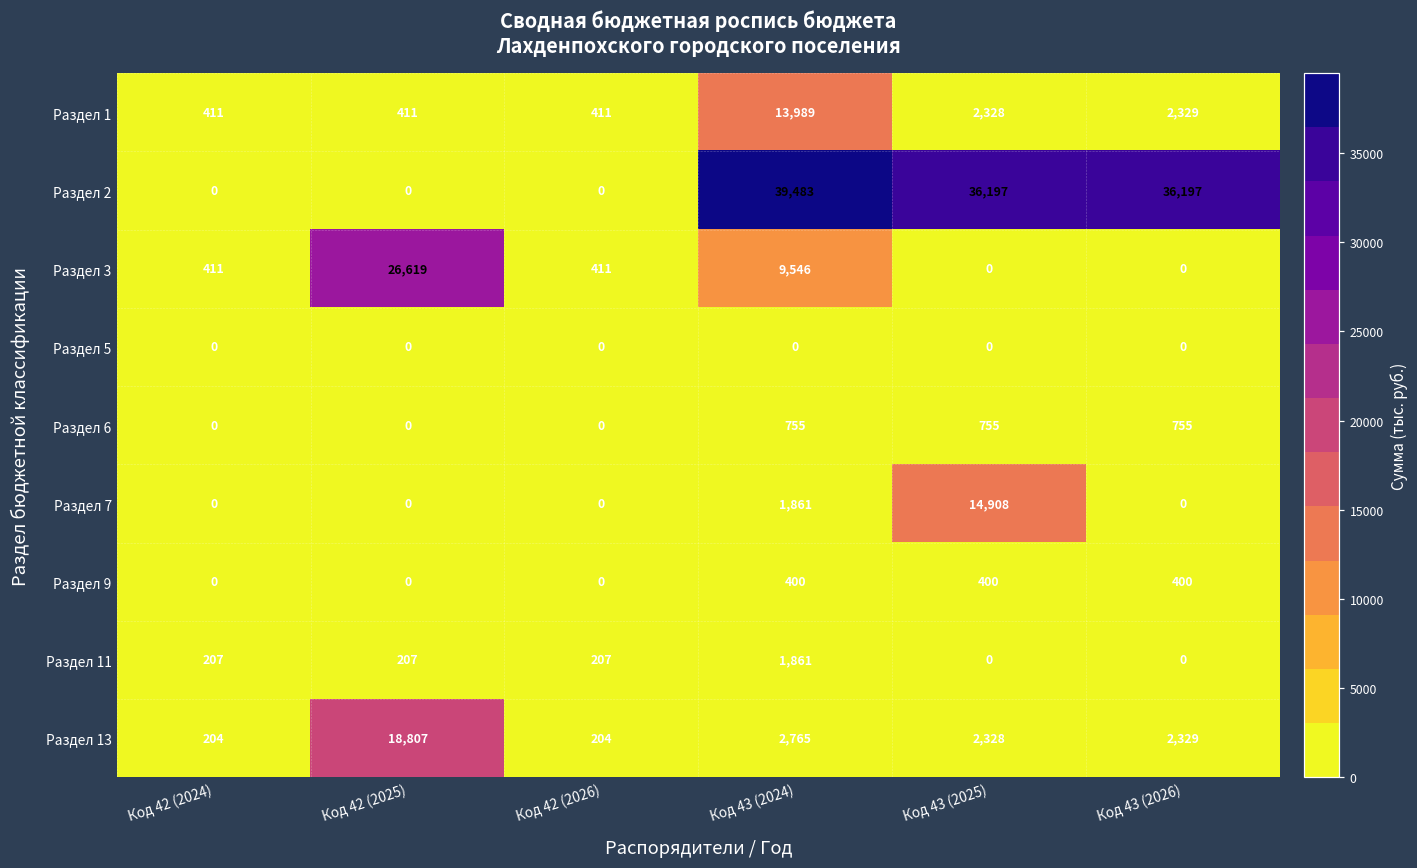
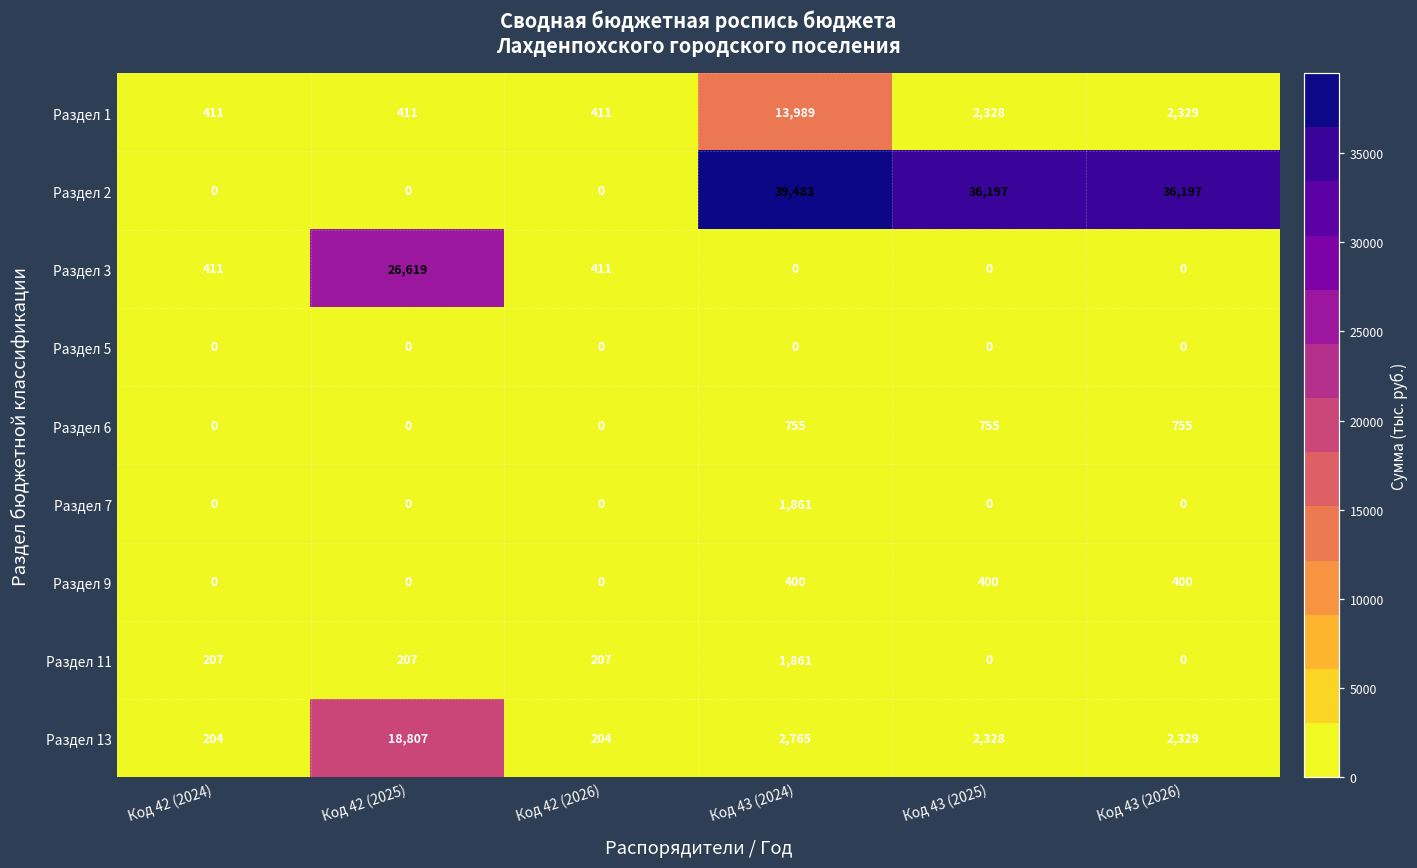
Раздел 3, Код 43 (2024): 9,546 -> 0
Раздел 7, Код 43 (2025): 14,908 -> 0
